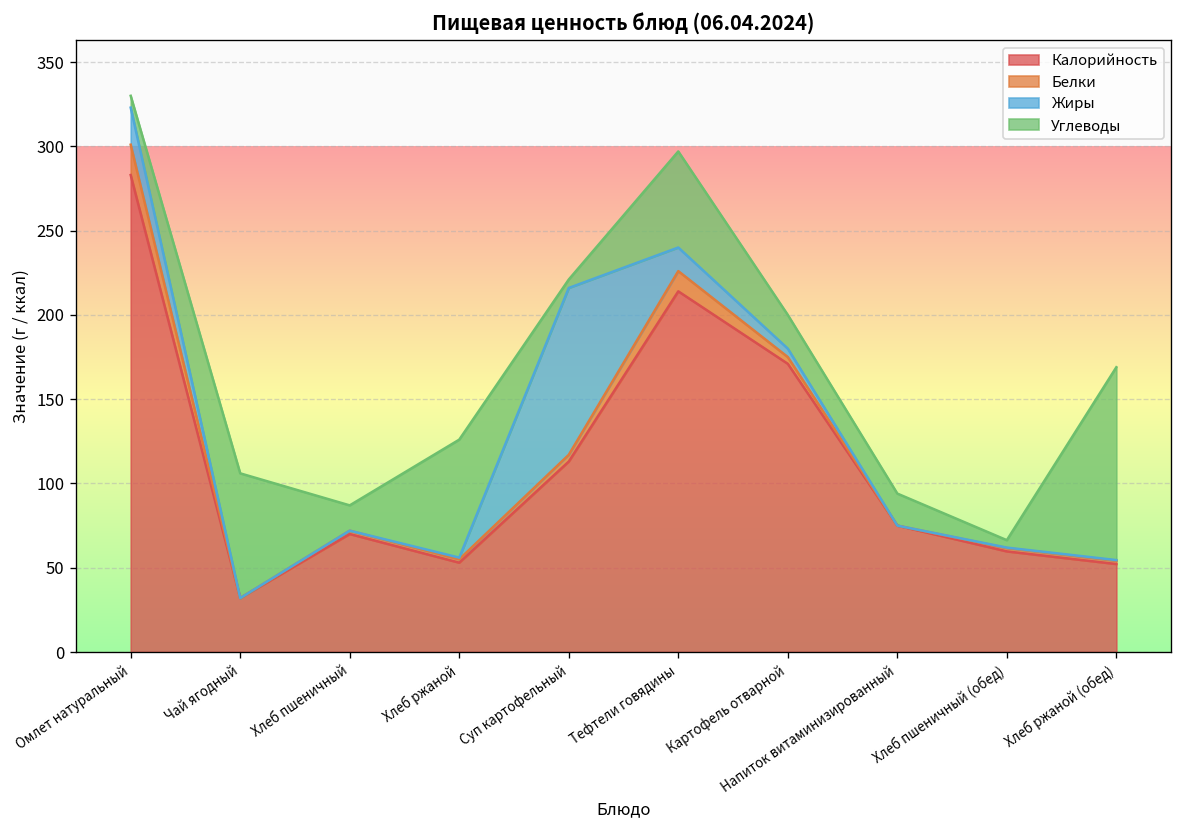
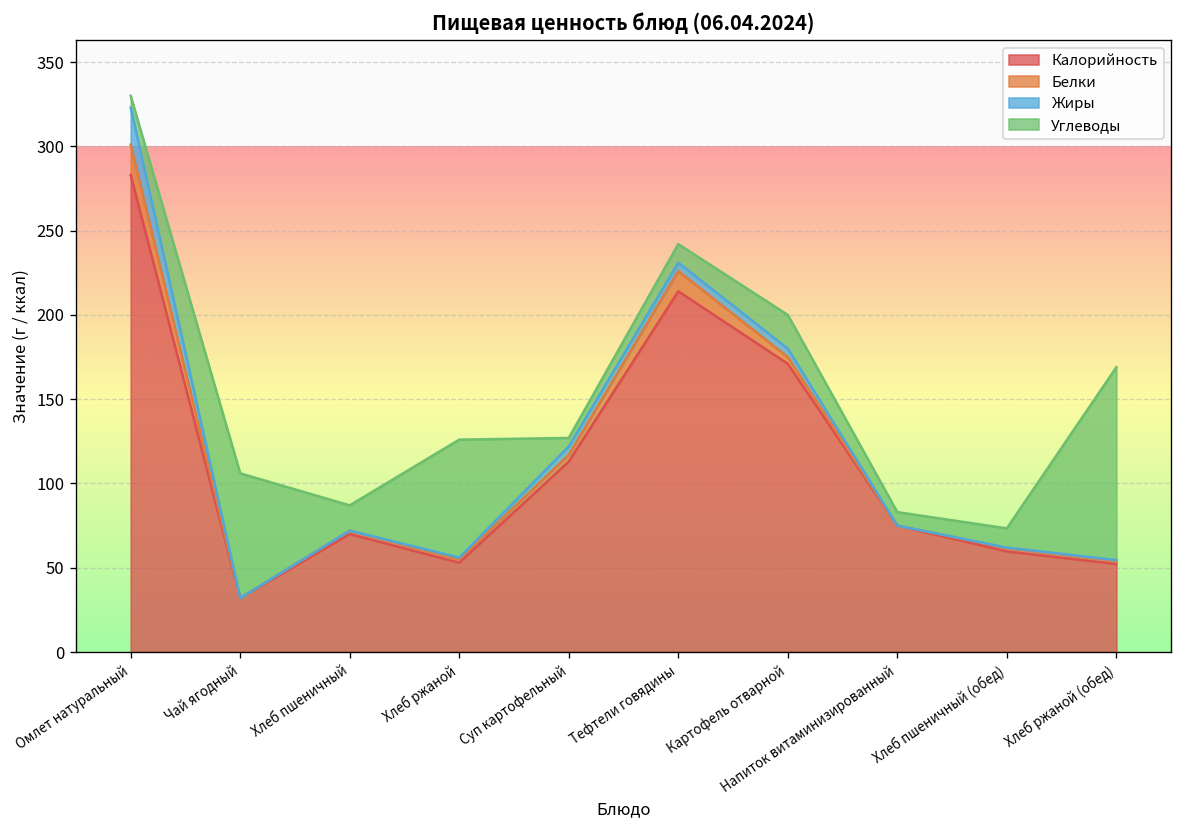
Жиры, Суп картофельный: 99 -> 5
Жиры, Тефтели говядины: 14 -> 5
Углеводы, Тефтели говядины: 57 -> 11
Углеводы, Напиток витаминизированный: 19 -> 8
Углеводы, Хлеб пшеничный (обед): 4 -> 11
